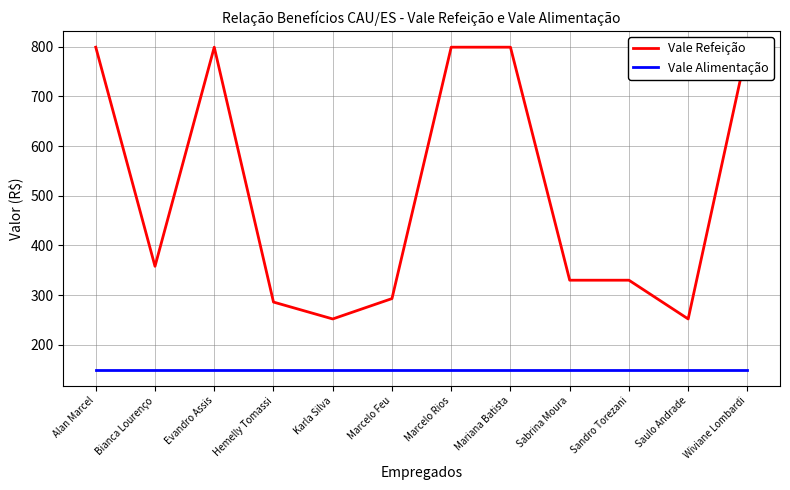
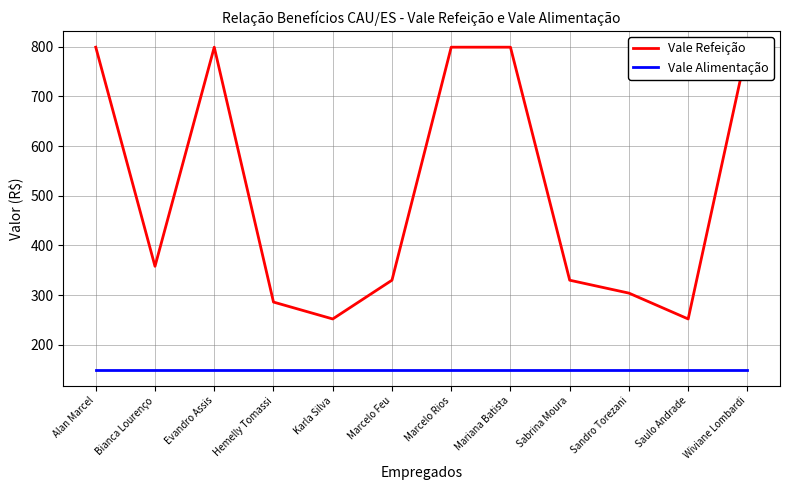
Vale Refeição, Marcelo Feu: 290 -> 330
Vale Refeição, Sandro Torezani: 330 -> 300
